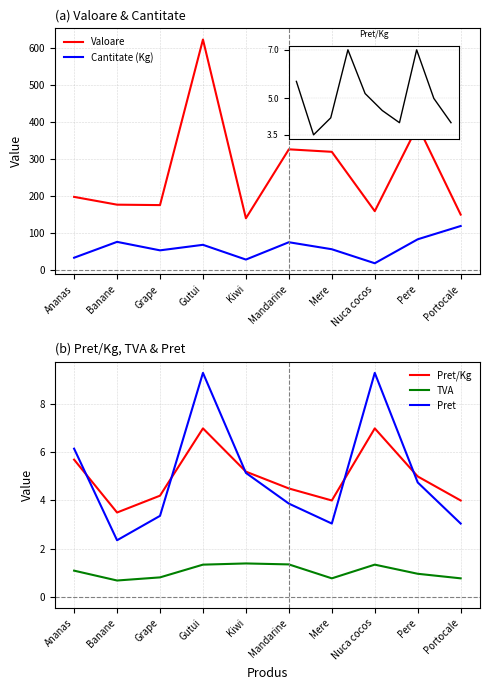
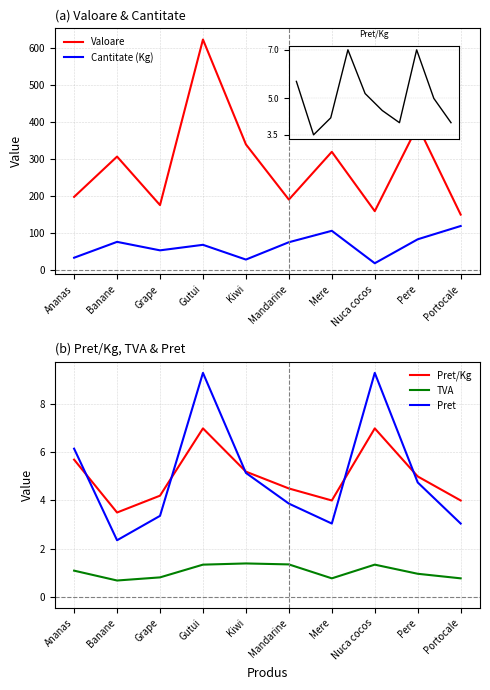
(a) Valoare & Cantitate, Valoare, Banane: 180 -> 310
(a) Valoare & Cantitate, Valoare, Kiwi: 140 -> 340
(a) Valoare & Cantitate, Valoare, Mandarine: 330 -> 190
(a) Valoare & Cantitate, Cantitate (Kg), Mere: 60 -> 110
